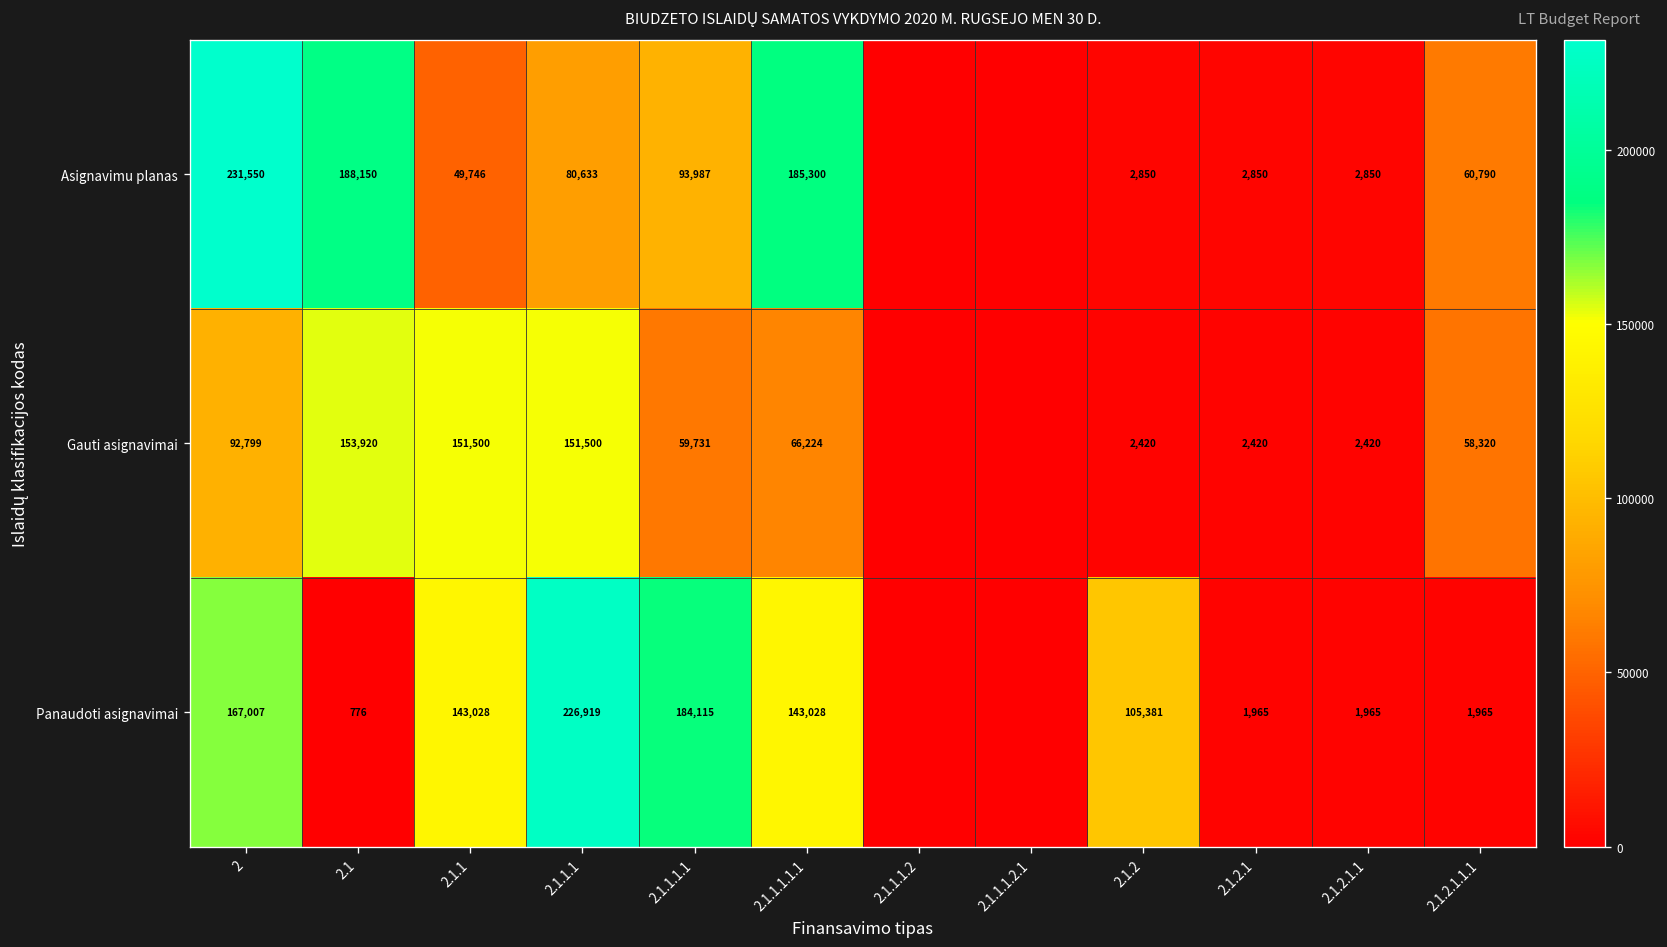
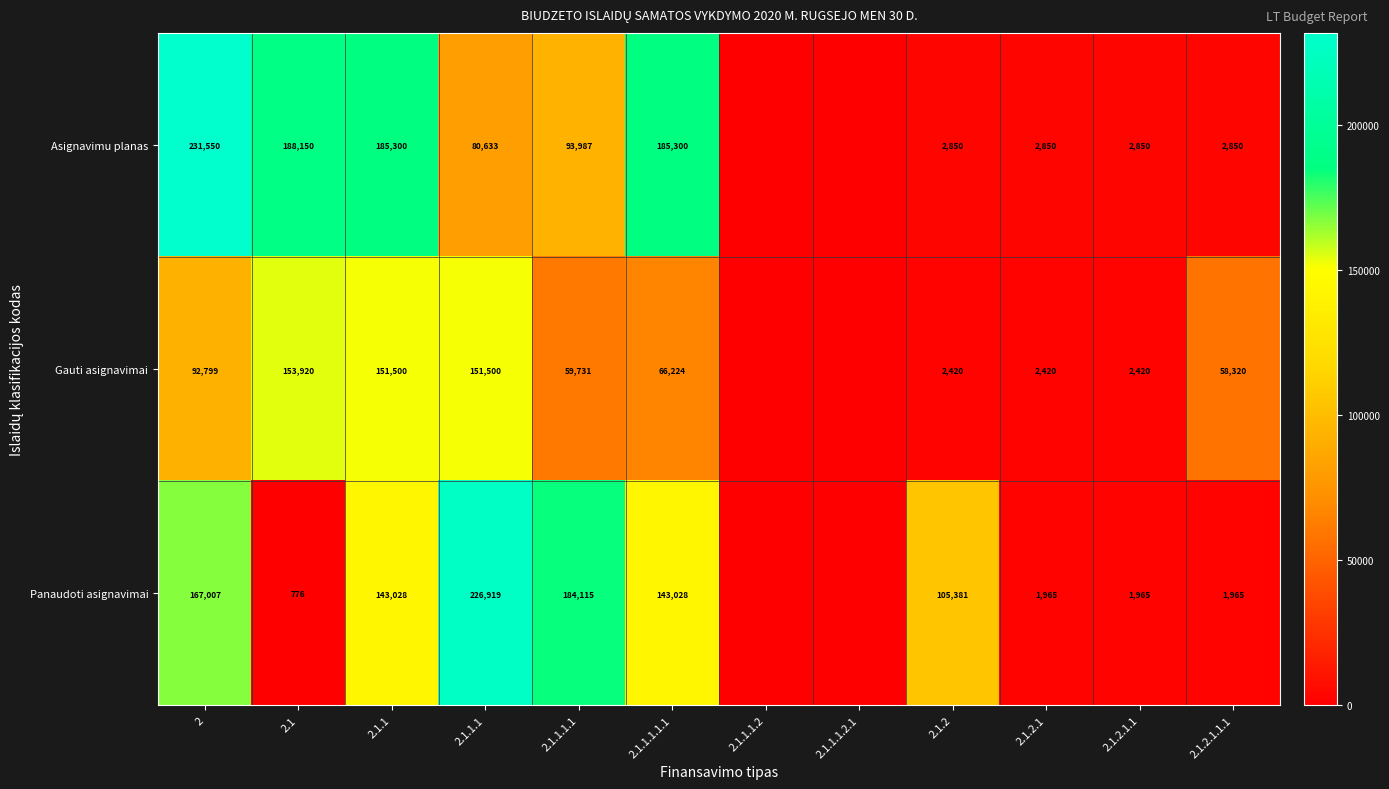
Asignavimu planas, 2.1.1: 49,746 -> 185,300
Asignavimu planas, 2.1.2.1.1.1: 60,790 -> 2,850
